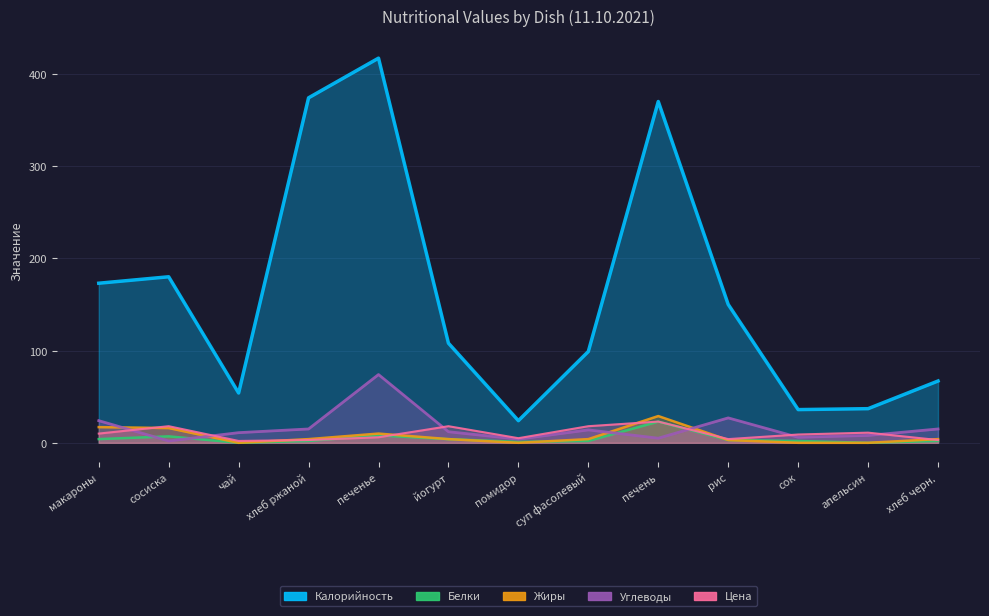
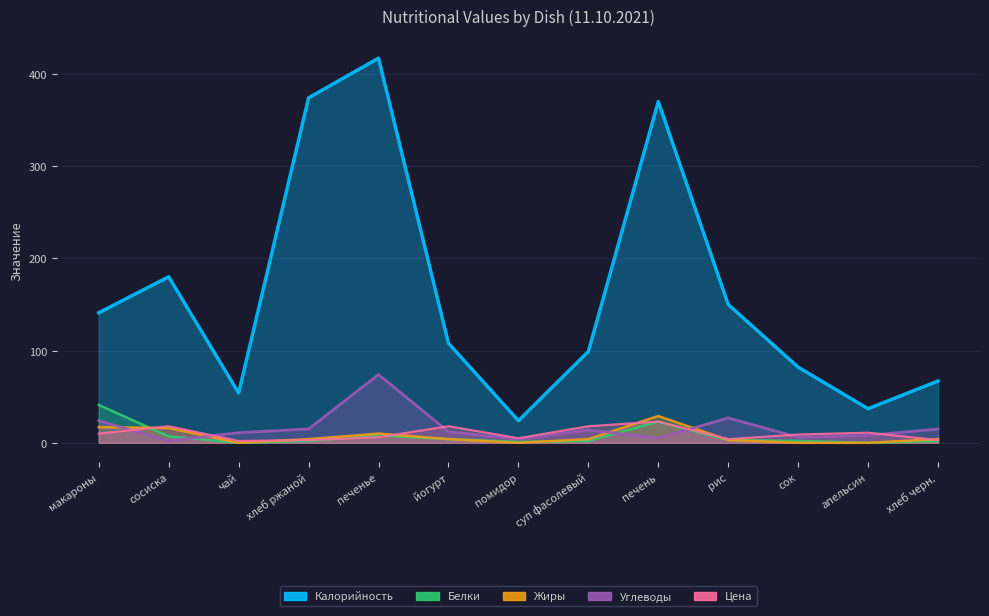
Калорийность, макароны: 170 -> 140
Белки, макароны: 0 -> 40
Калорийность, сок: 40 -> 80
